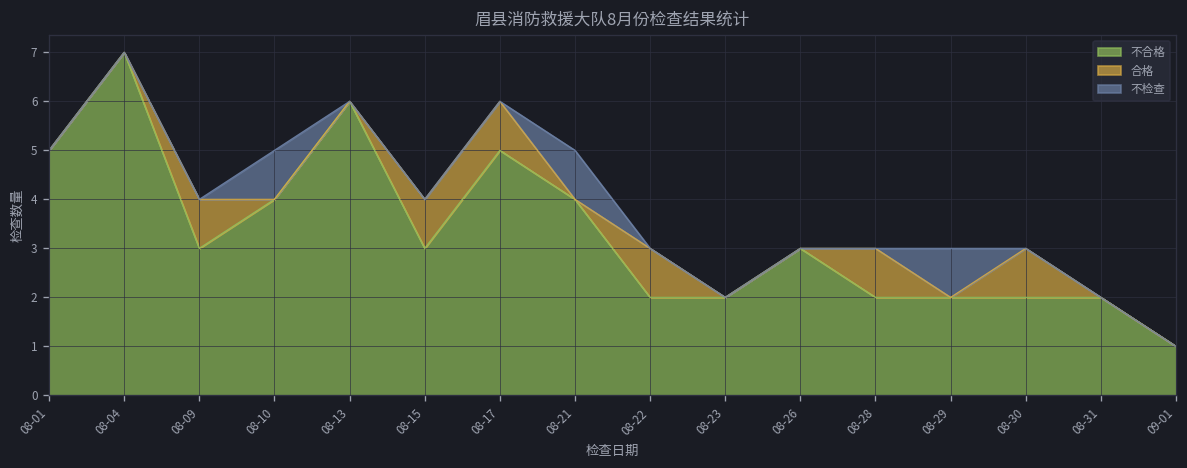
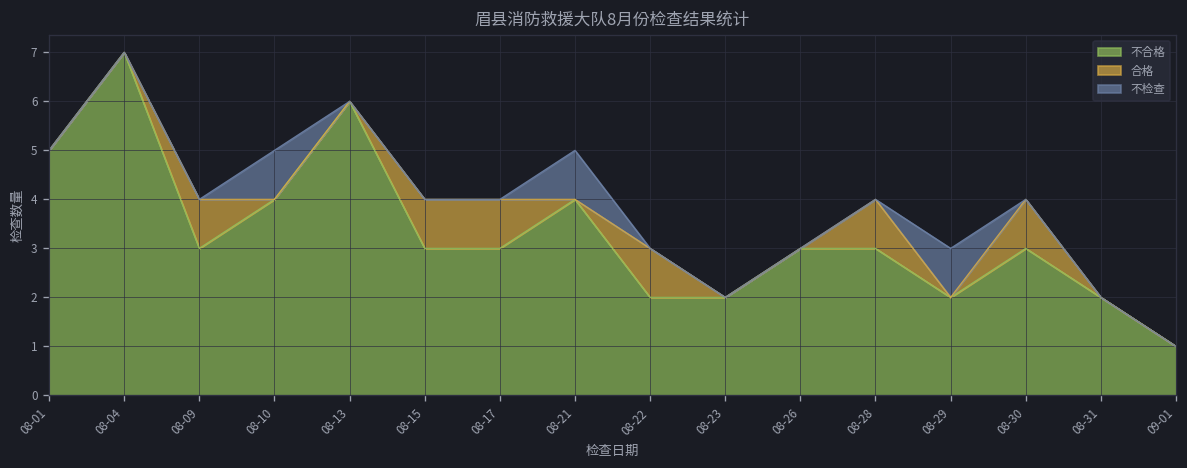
不合格, 08-17: 5 -> 3
不合格, 08-28: 2 -> 3
不合格, 08-30: 2 -> 3
